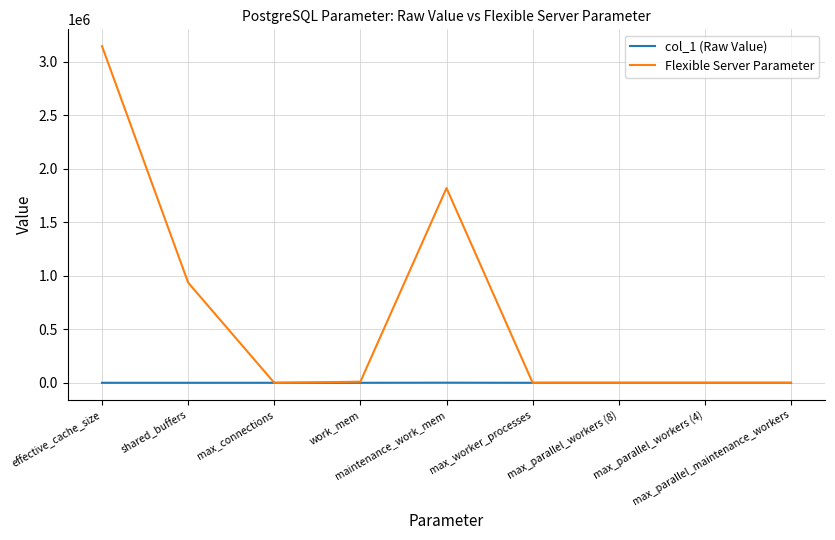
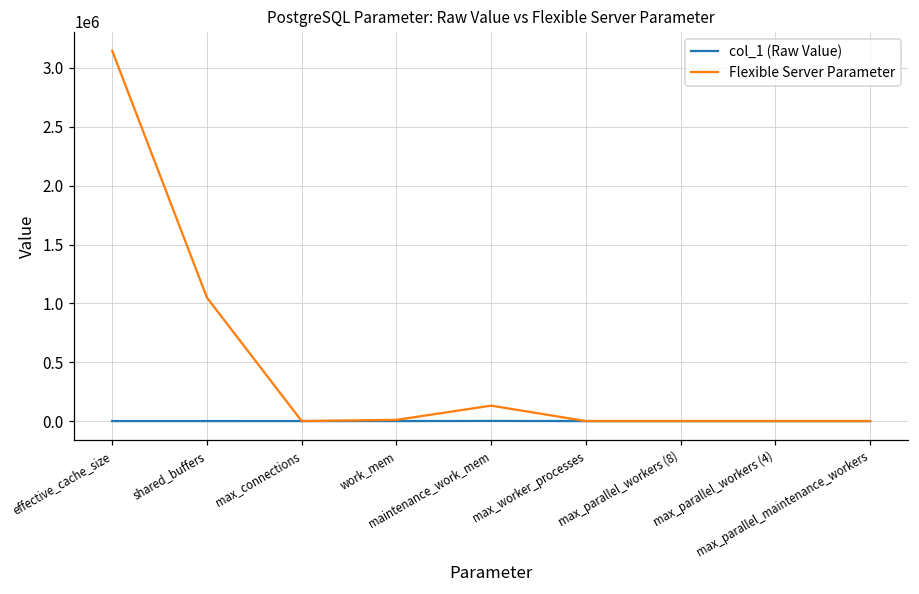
Flexible Server Parameter, shared_buffers: 940000 -> 1050000
Flexible Server Parameter, maintenance_work_mem: 1820000 -> 130000
